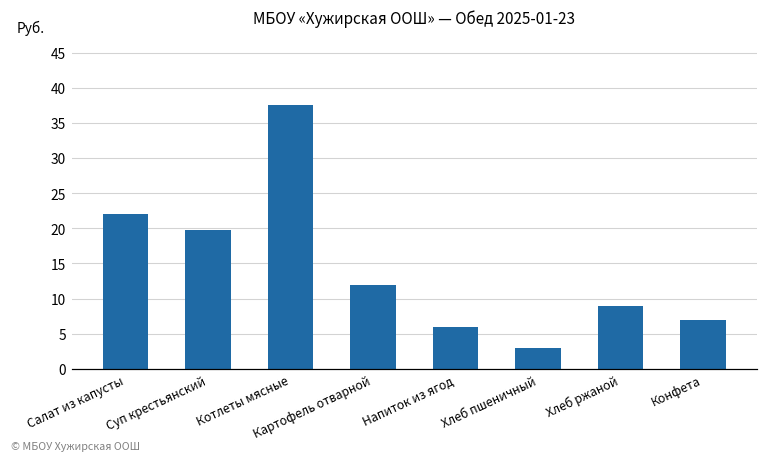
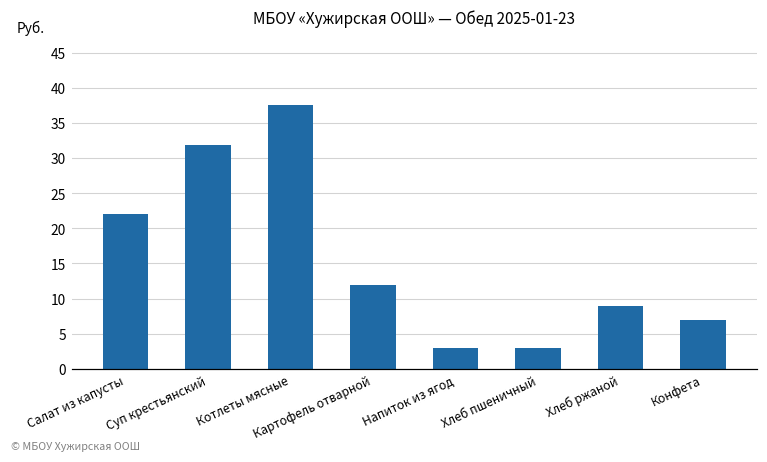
Суп крестьянский: 20 -> 32
Напиток из ягод: 6 -> 3
